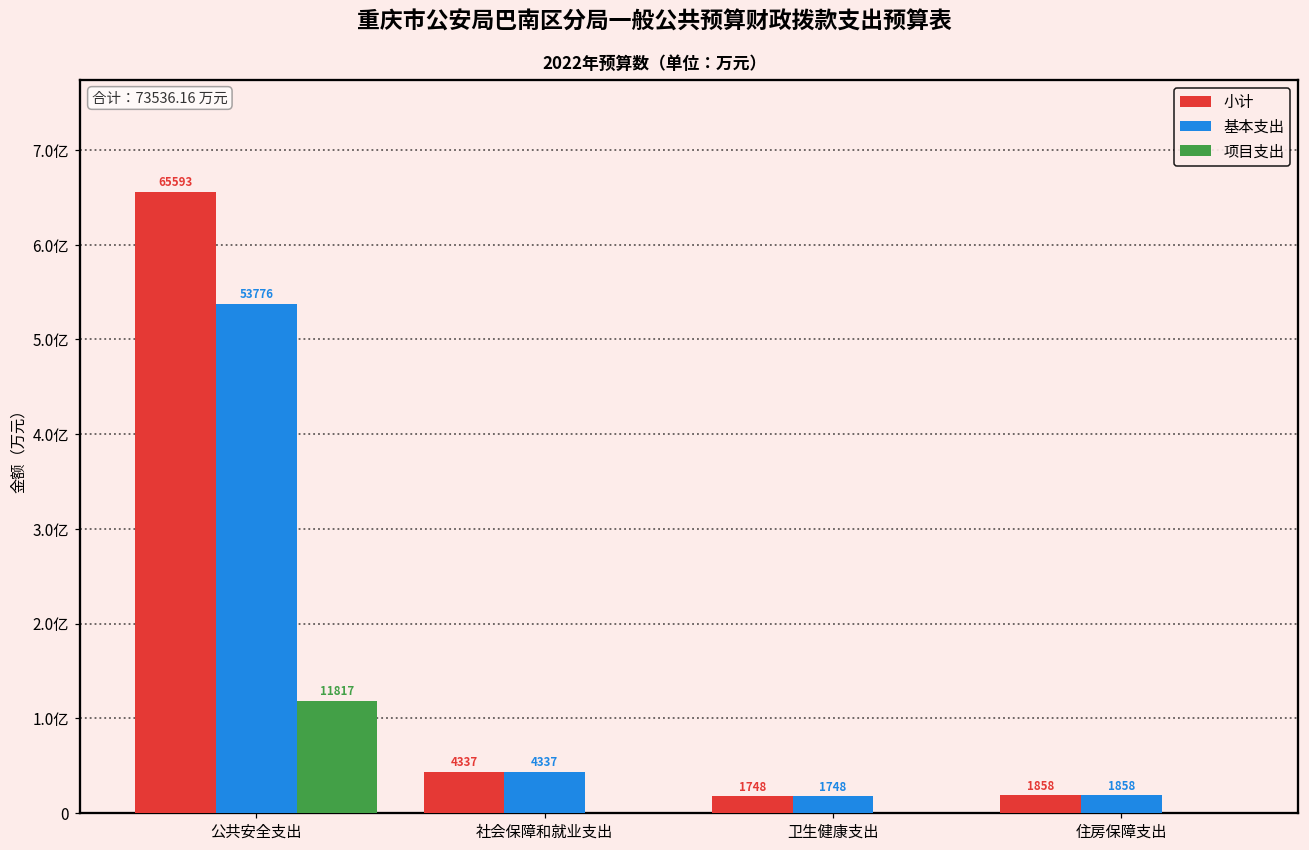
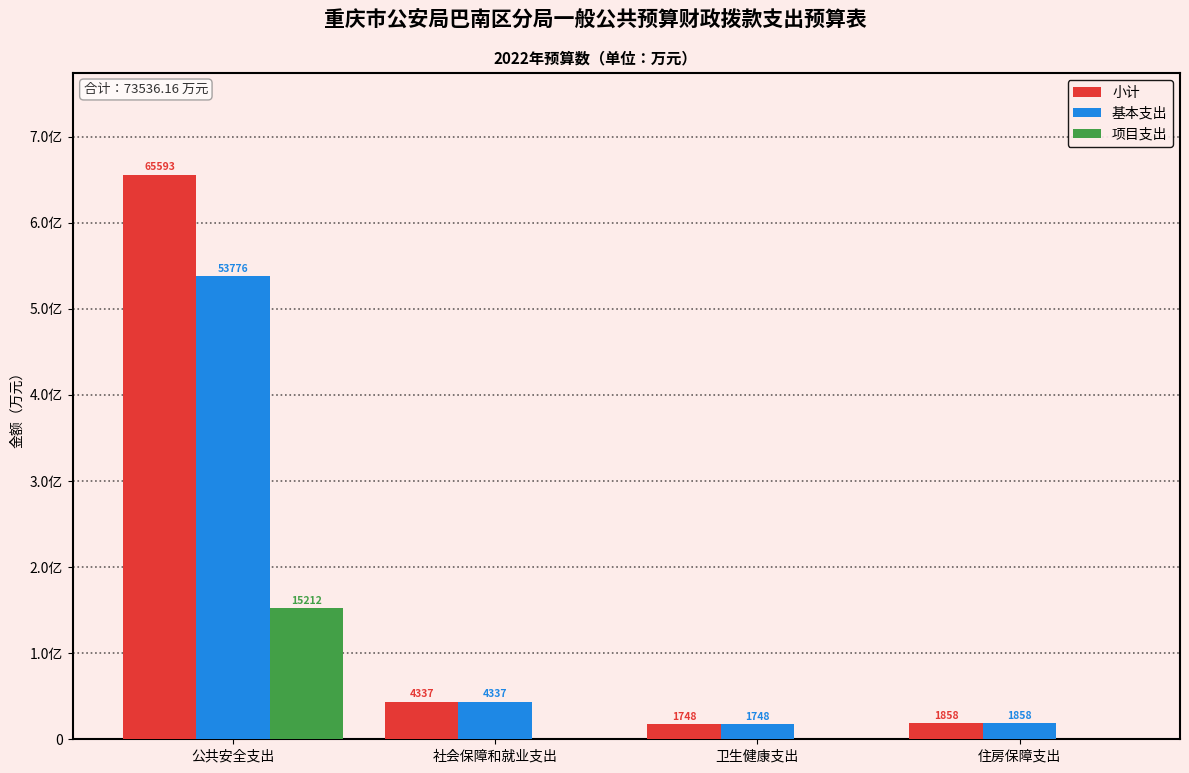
项目支出, 公共安全支出: 11817 -> 15212
